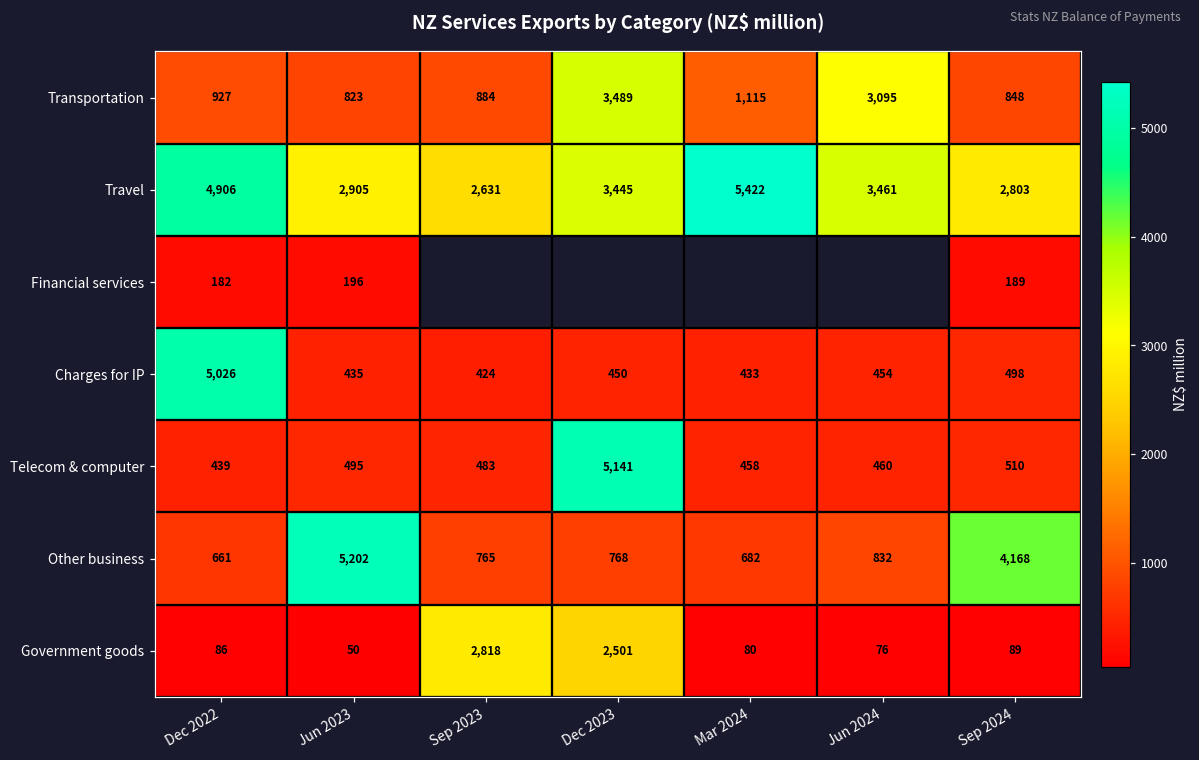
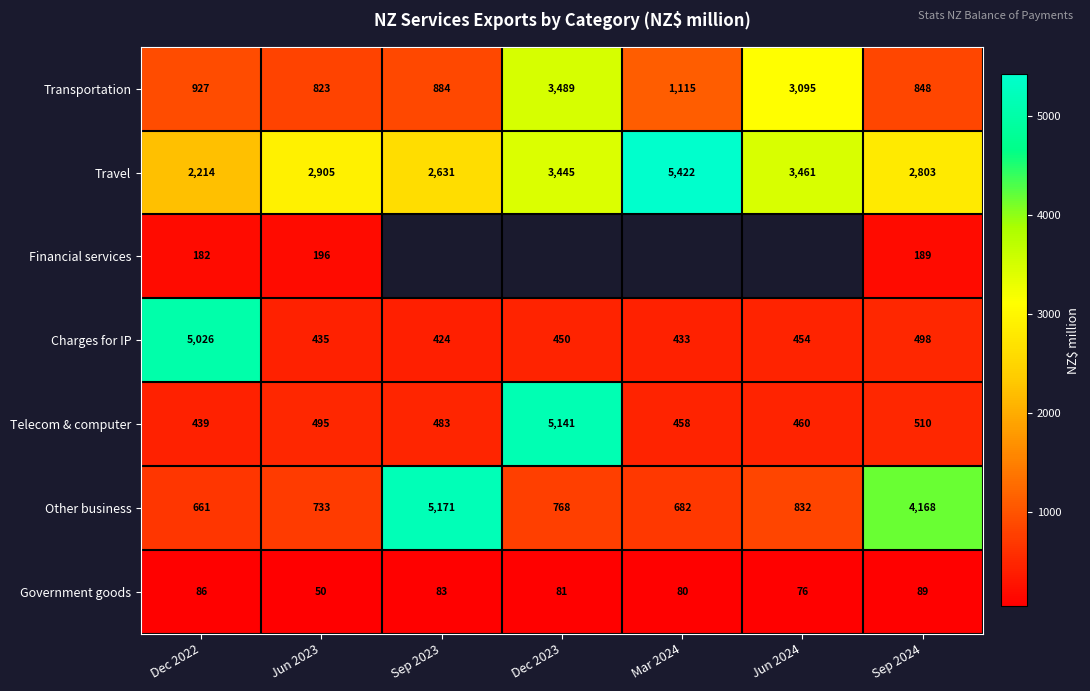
Travel, Dec 2022: 4,906 -> 2,214
Other business, Jun 2023: 5,202 -> 733
Other business, Sep 2023: 765 -> 5,171
Government goods, Sep 2023: 2,818 -> 83
Government goods, Dec 2023: 2,501 -> 81
